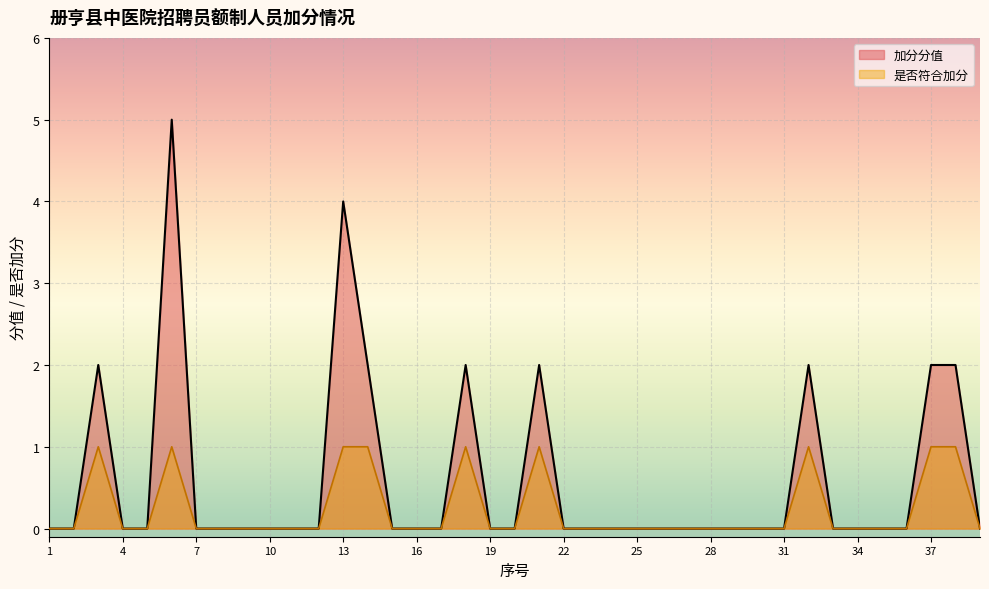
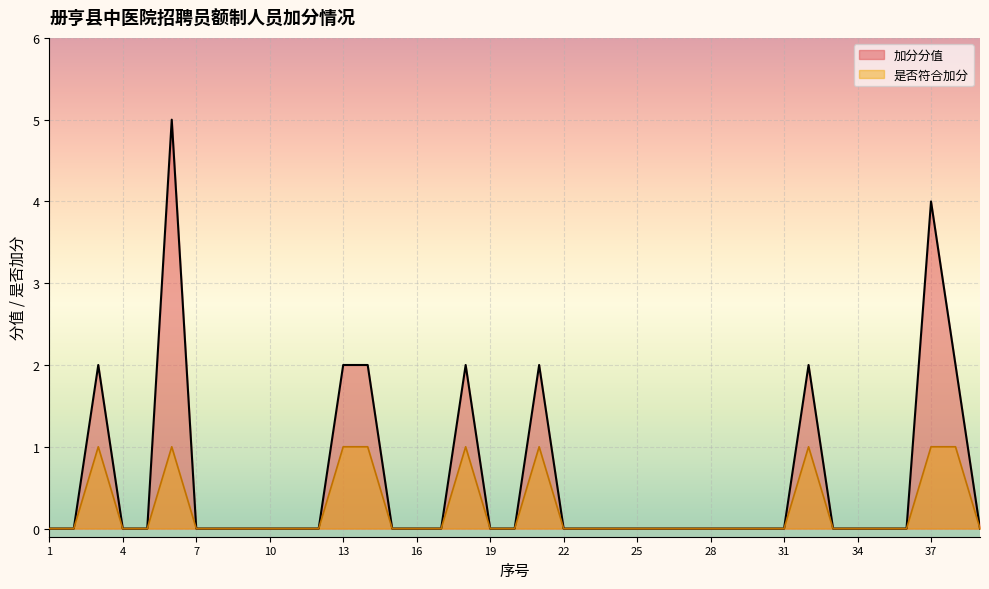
加分分值, 13: 4 -> 2
加分分值, 37: 2 -> 4
